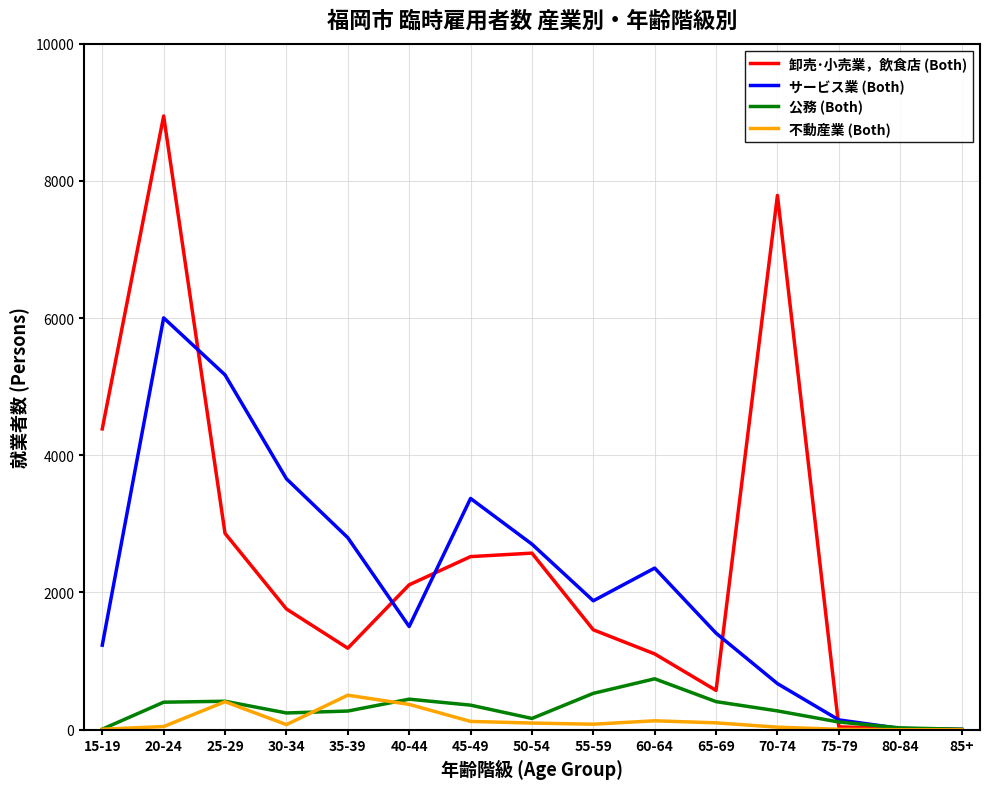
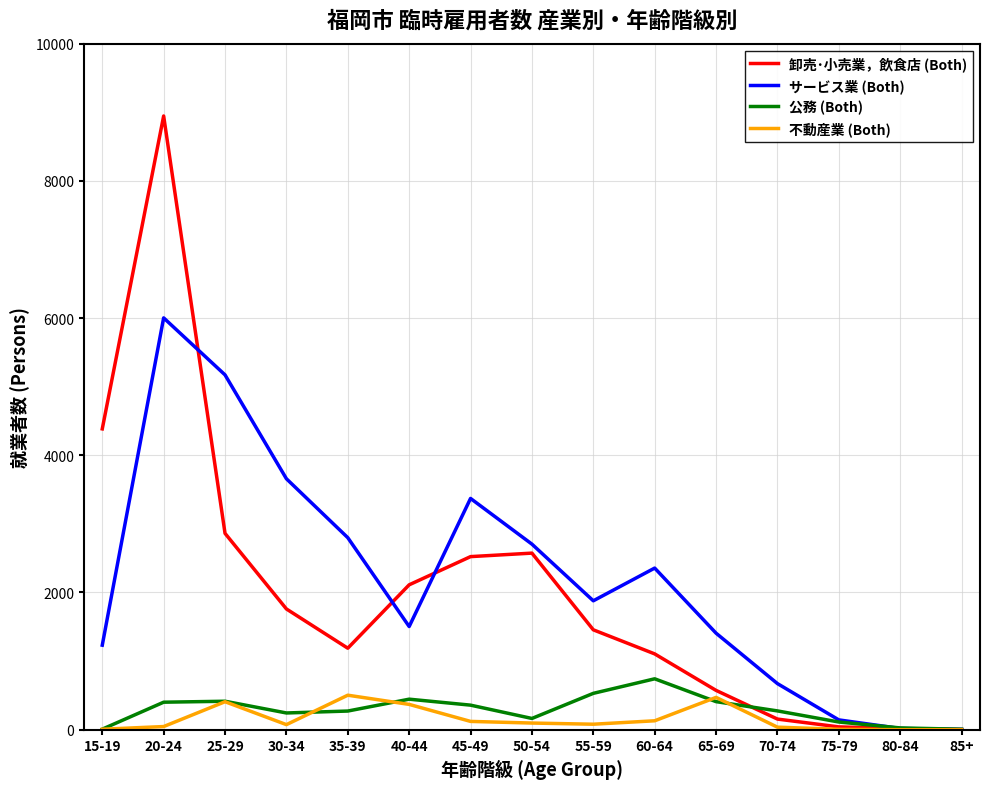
不動産業 (Both), 65-69: 100 -> 500
卸売･小売業，飲食店 (Both), 70-74: 7800 -> 200
